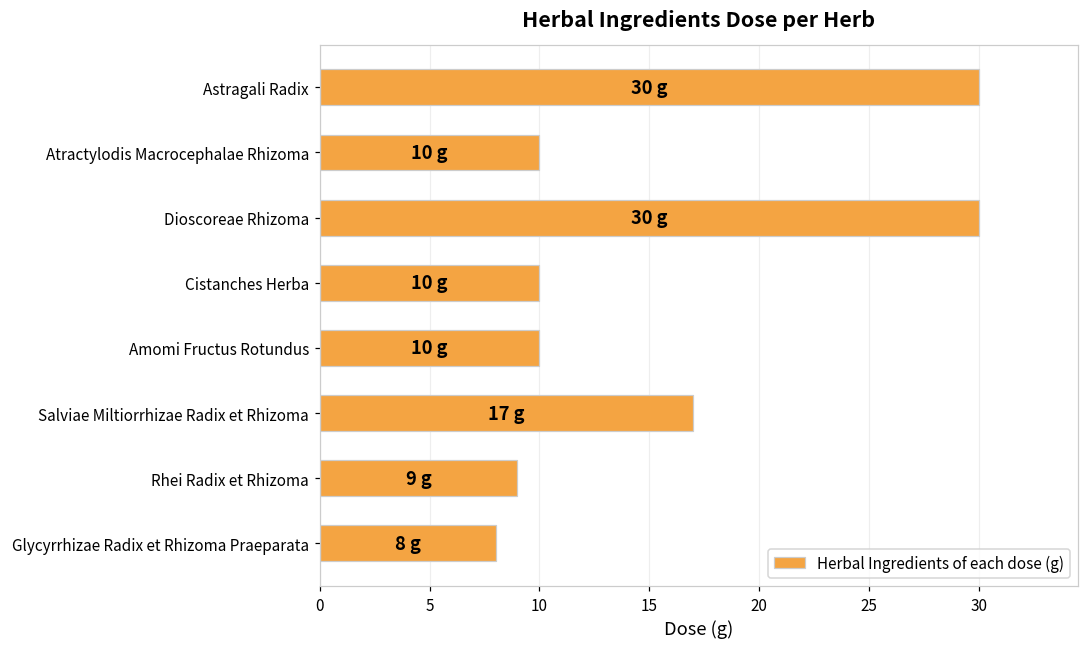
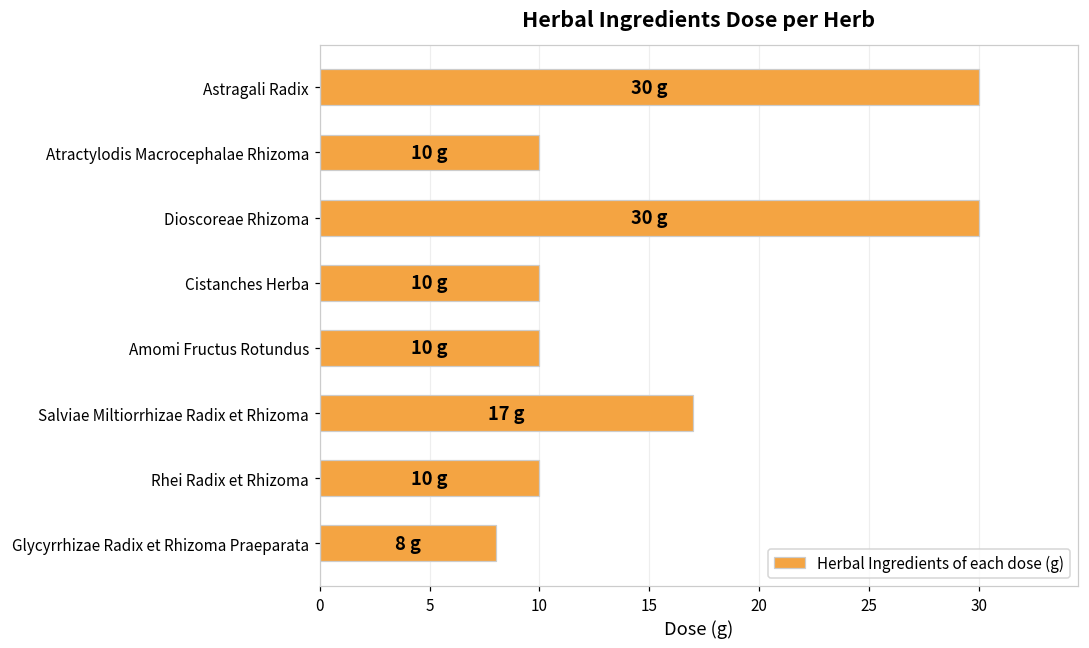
Rhei Radix et Rhizoma: 9 -> 10
